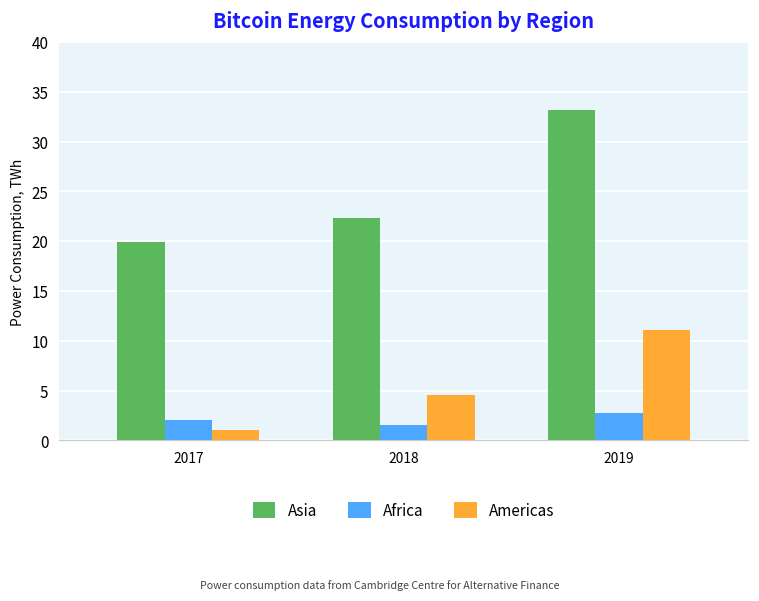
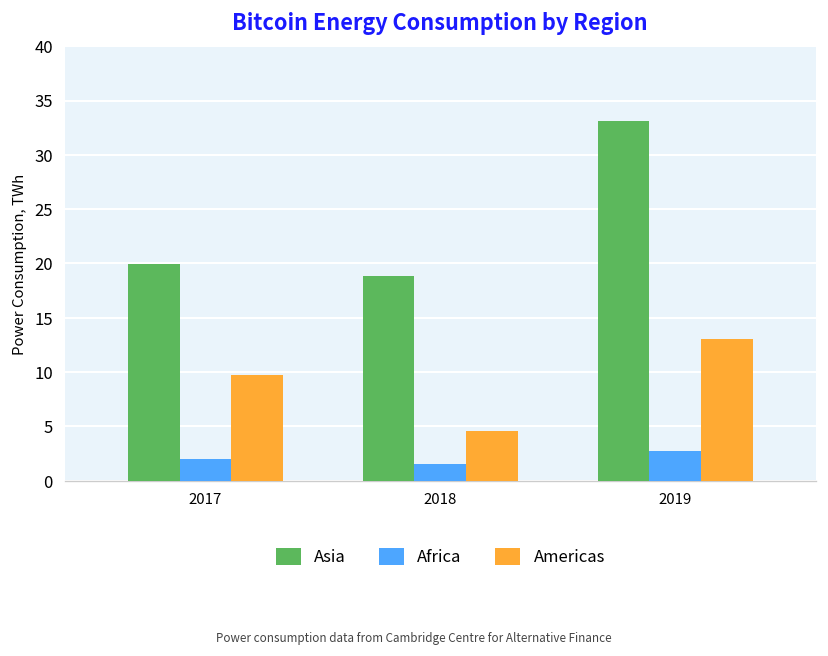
Americas, 2017: 1 -> 10
Asia, 2018: 22 -> 19
Americas, 2019: 11 -> 13
